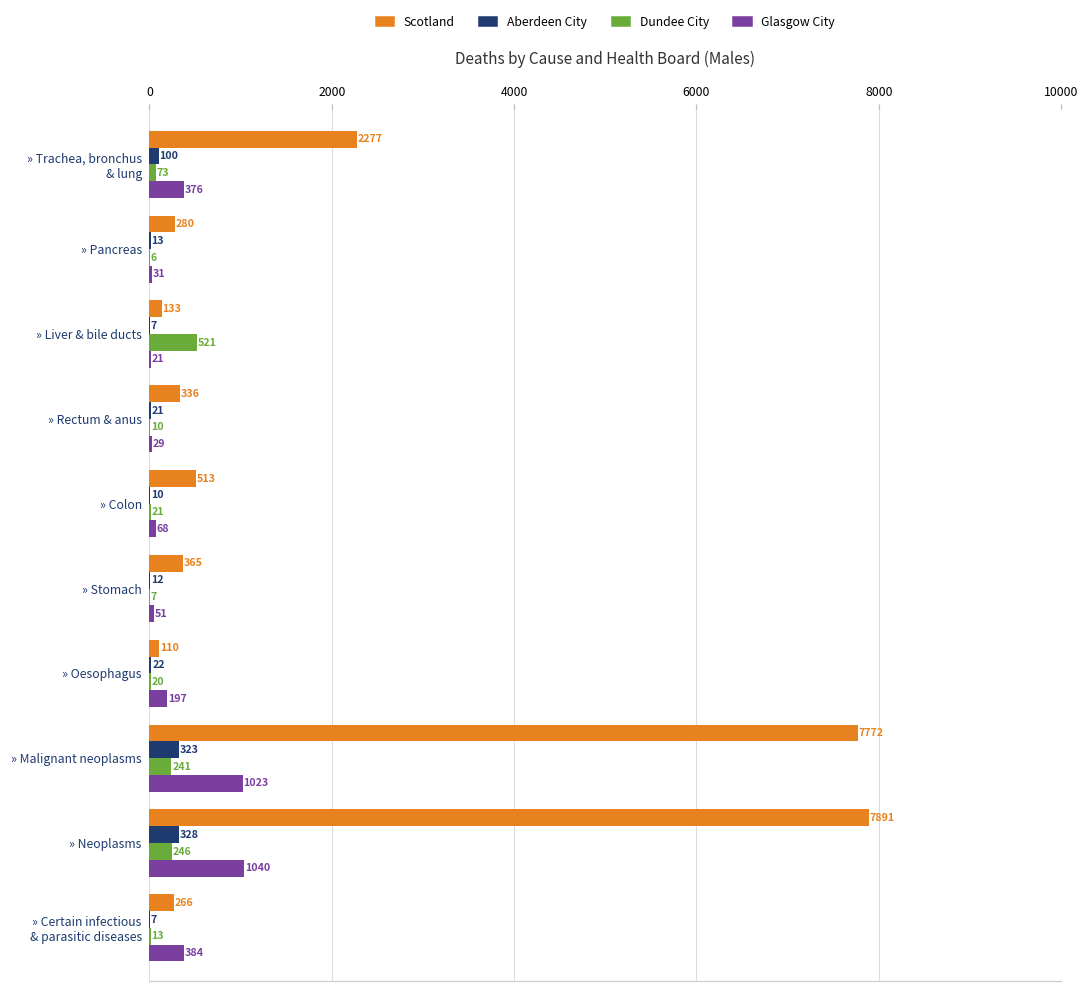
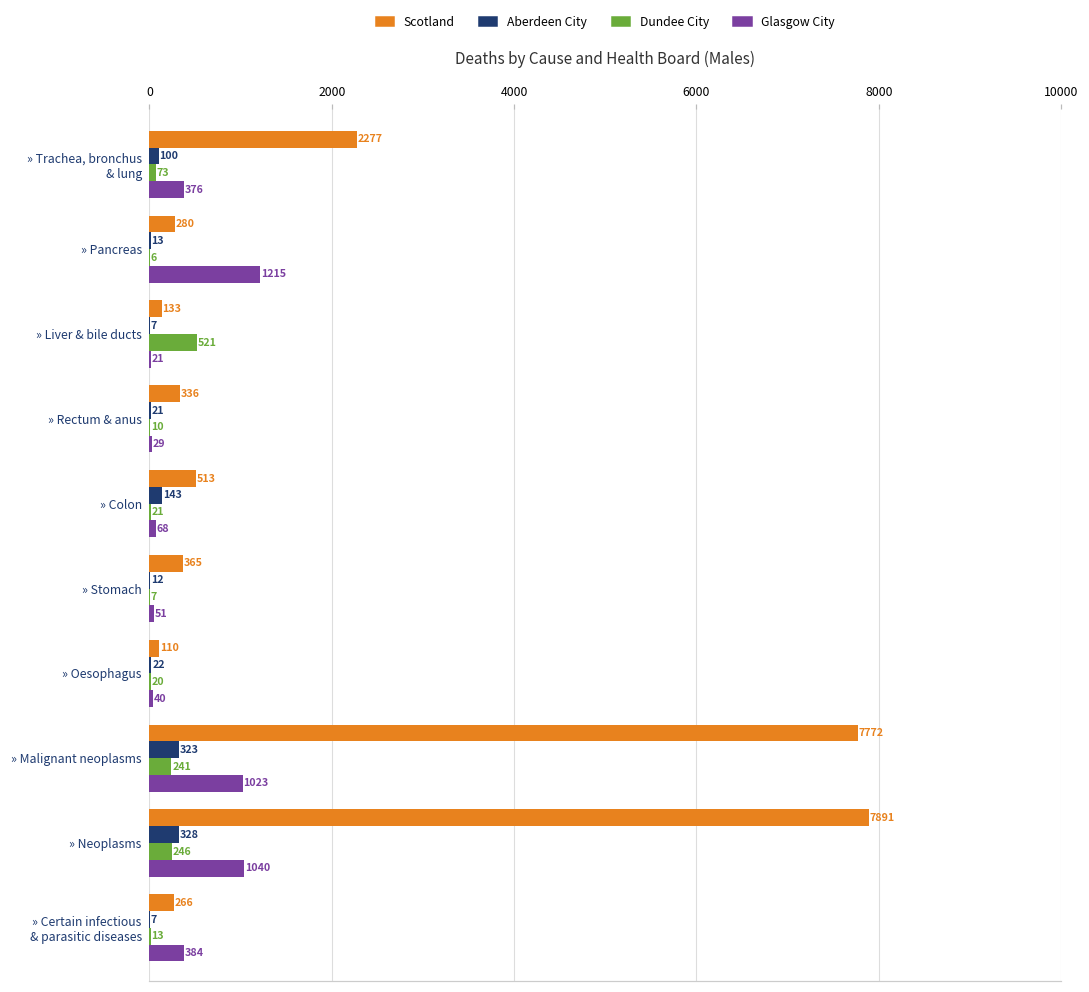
Glasgow City, » Pancreas: 31 -> 1215
Aberdeen City, » Colon: 10 -> 143
Glasgow City, » Oesophagus: 197 -> 40
